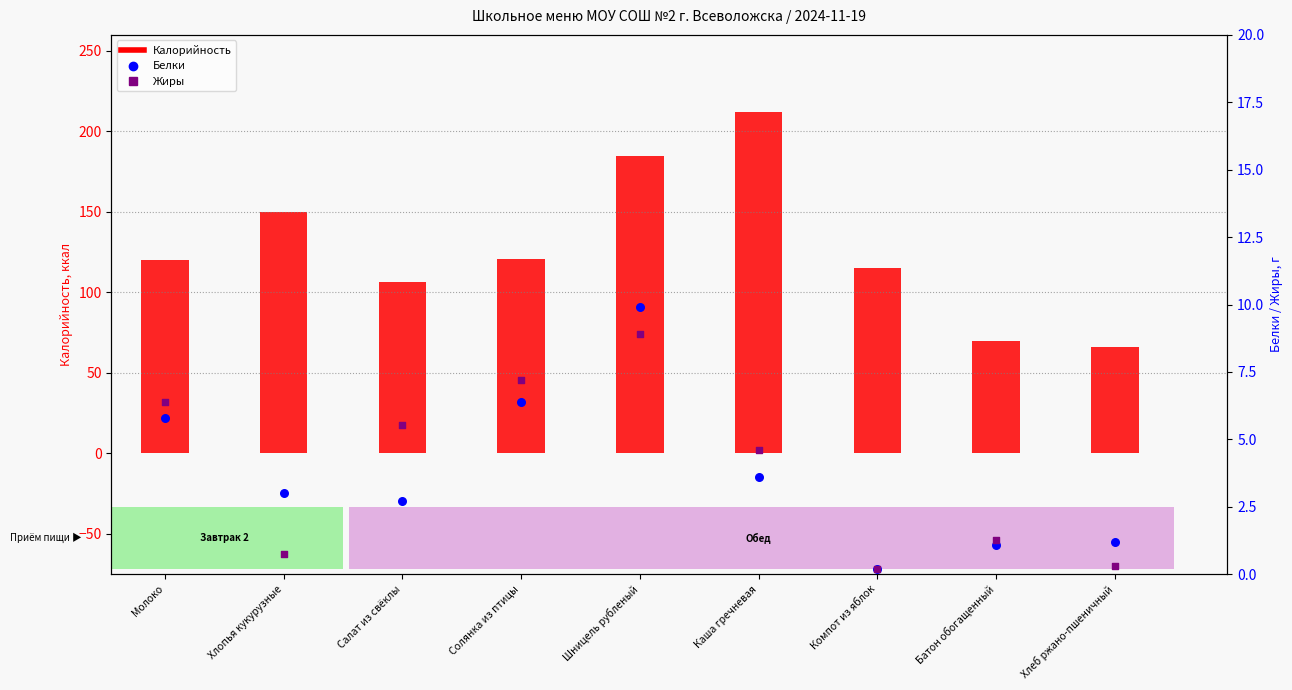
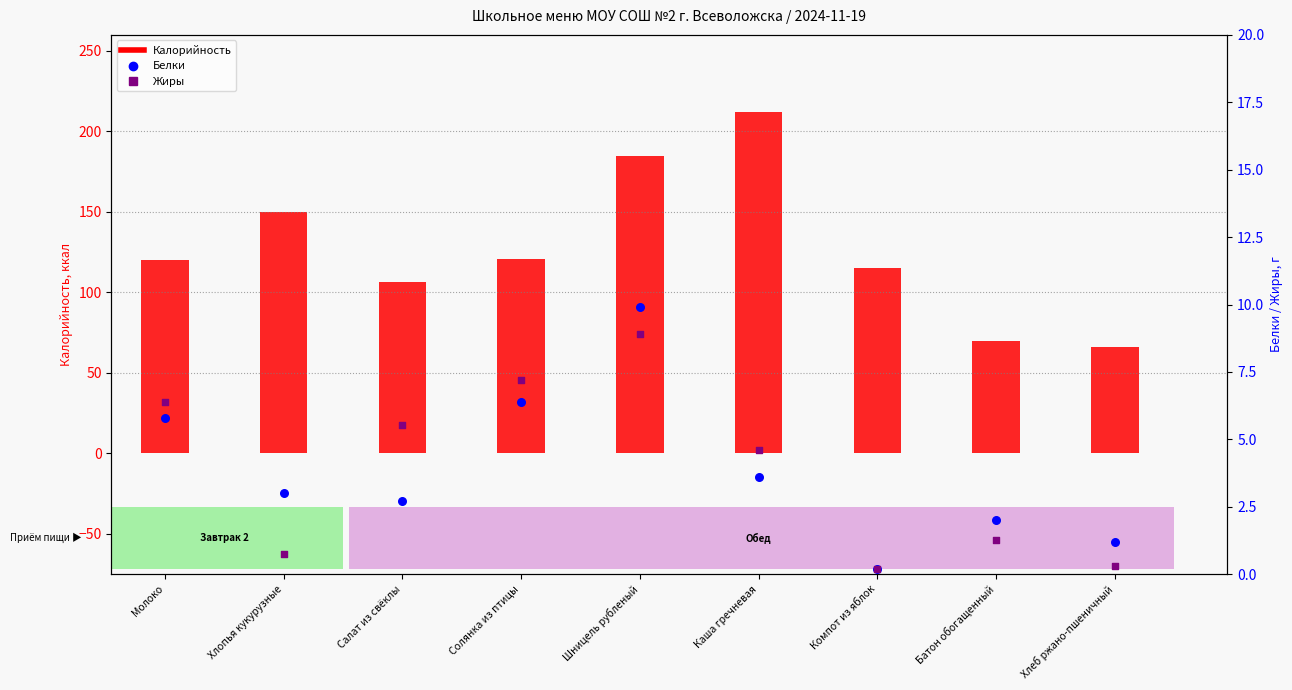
Белки, Батон обогащенный: 1.1 -> 2.0
